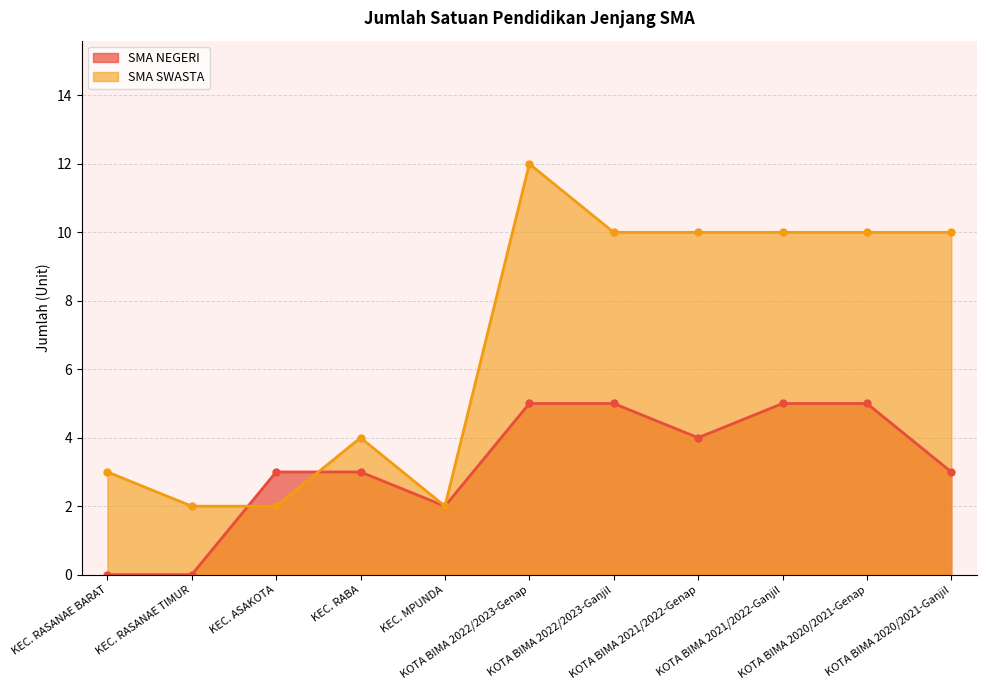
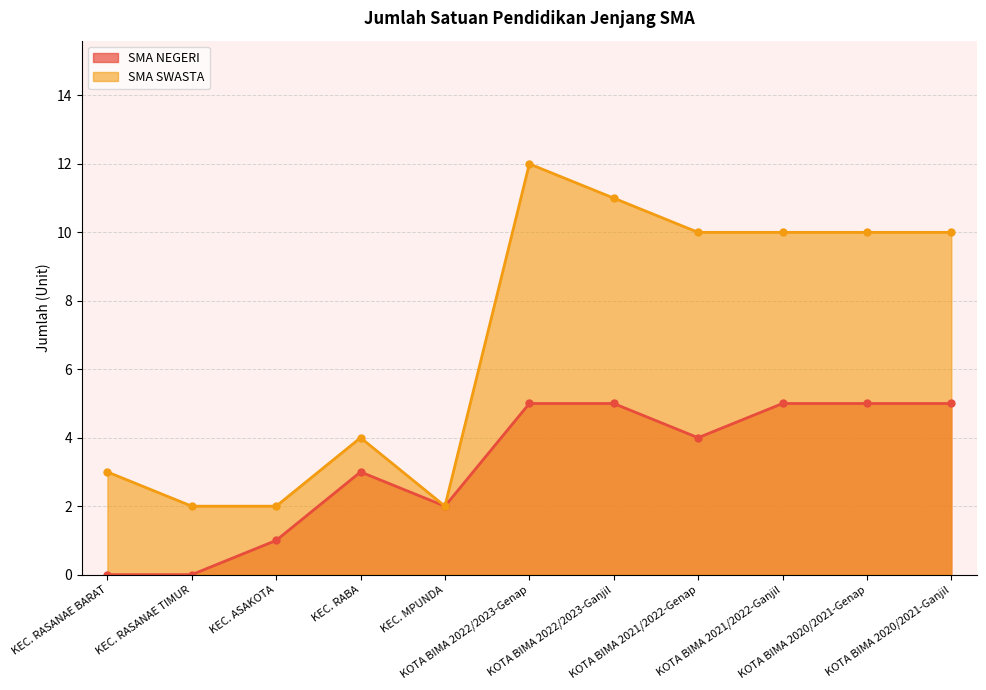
SMA NEGERI, KEC. ASAKOTA: 3 -> 1
SMA SWASTA, KOTA BIMA 2022/2023-Ganjil: 10 -> 11
SMA NEGERI, KOTA BIMA 2020/2021-Ganjil: 3 -> 5
